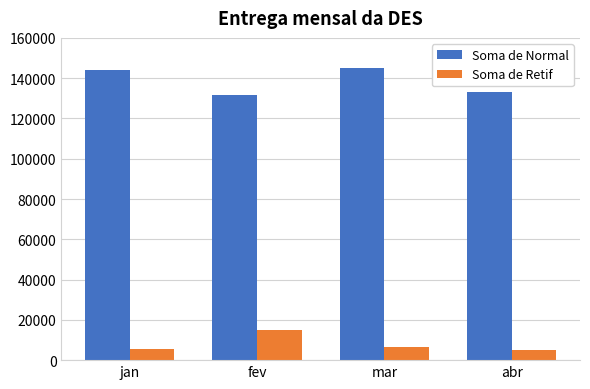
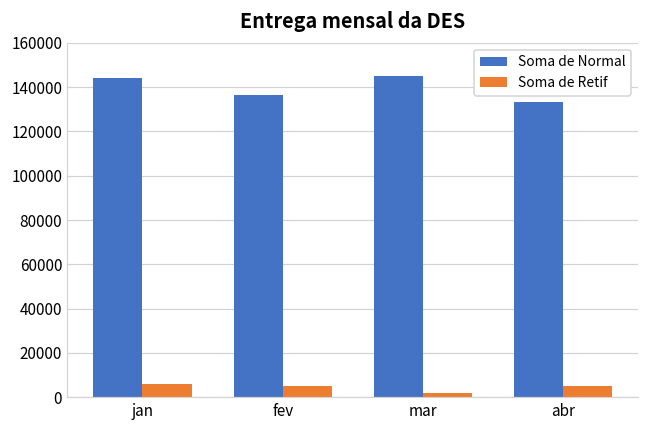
Soma de Normal, fev: 132000 -> 137000
Soma de Retif, fev: 15000 -> 5000
Soma de Retif, mar: 7000 -> 2000
